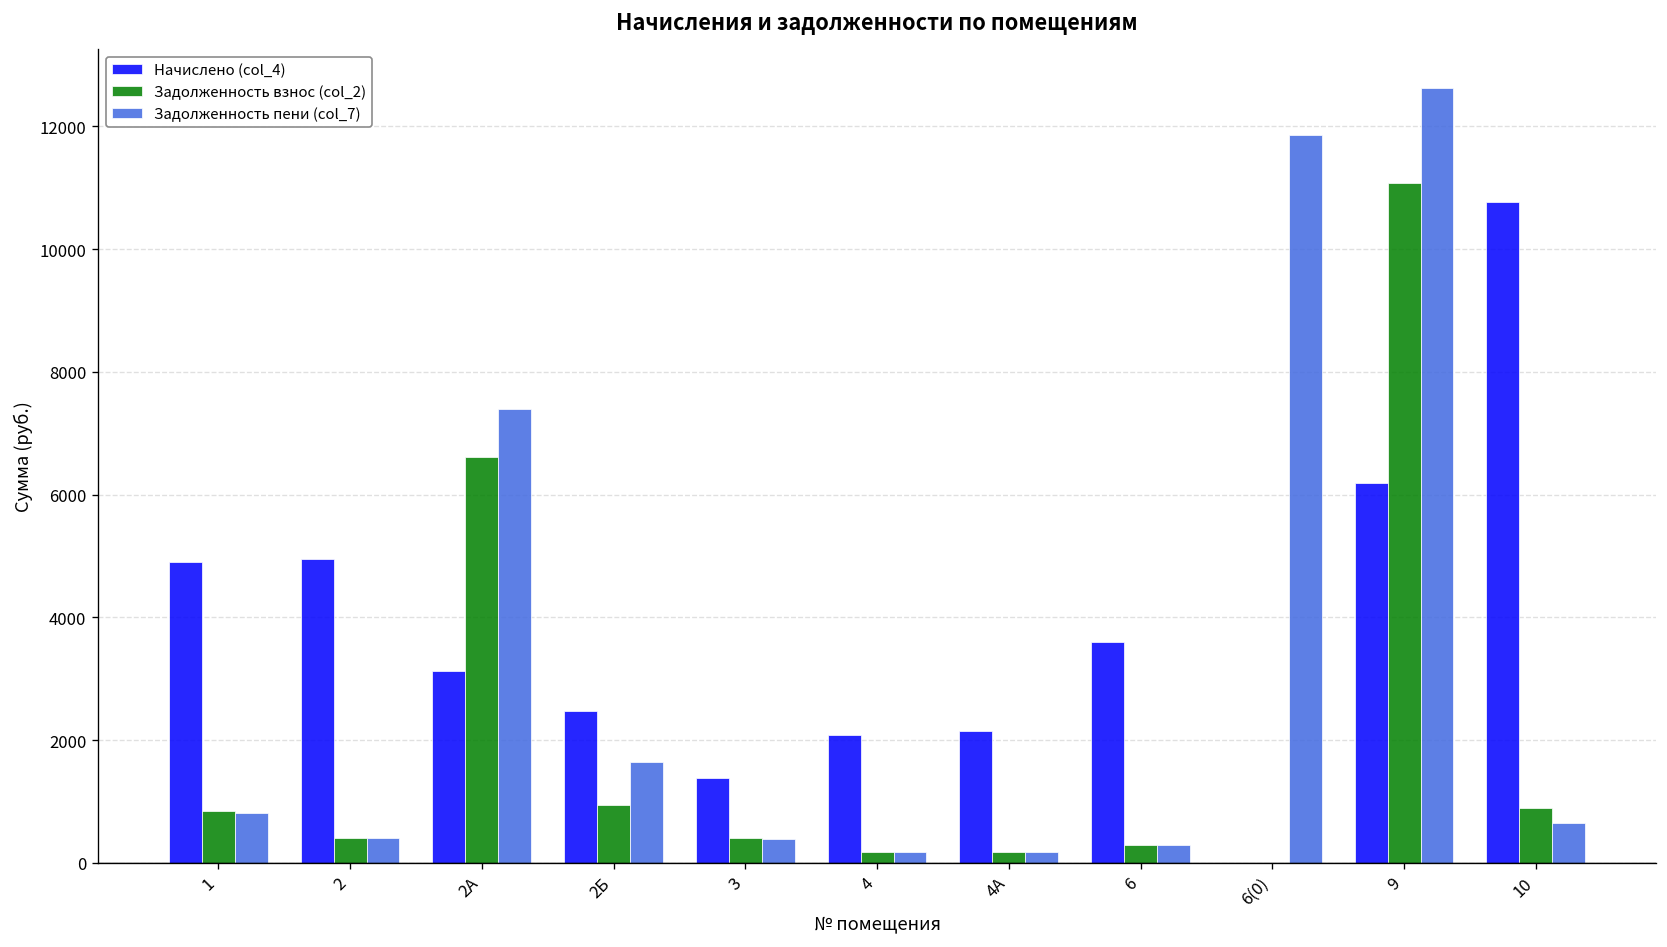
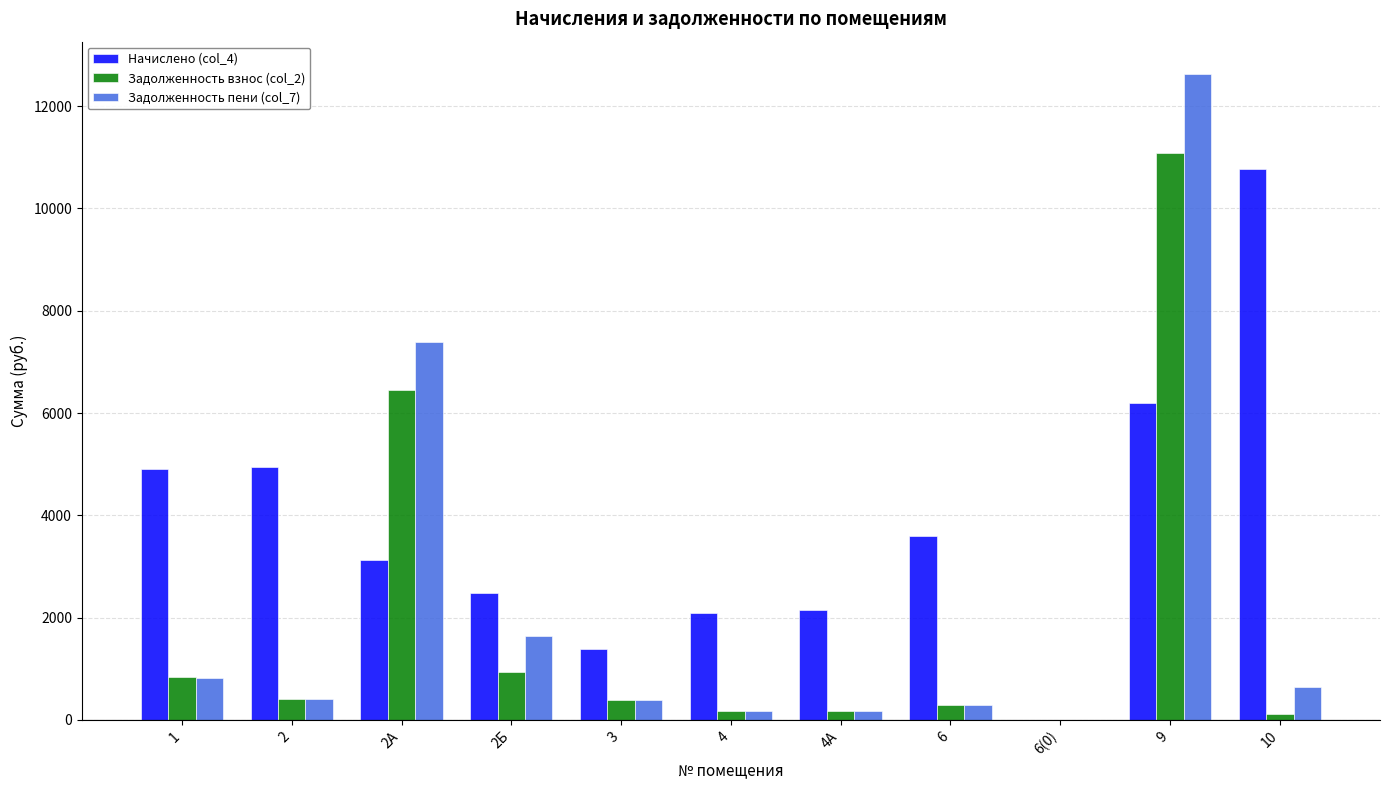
Задолженность взнос (col_2), 2А: 6600 -> 6400
Задолженность пени (col_7), 6(0): 11900 -> 0
Задолженность взнос (col_2), 10: 900 -> 100
